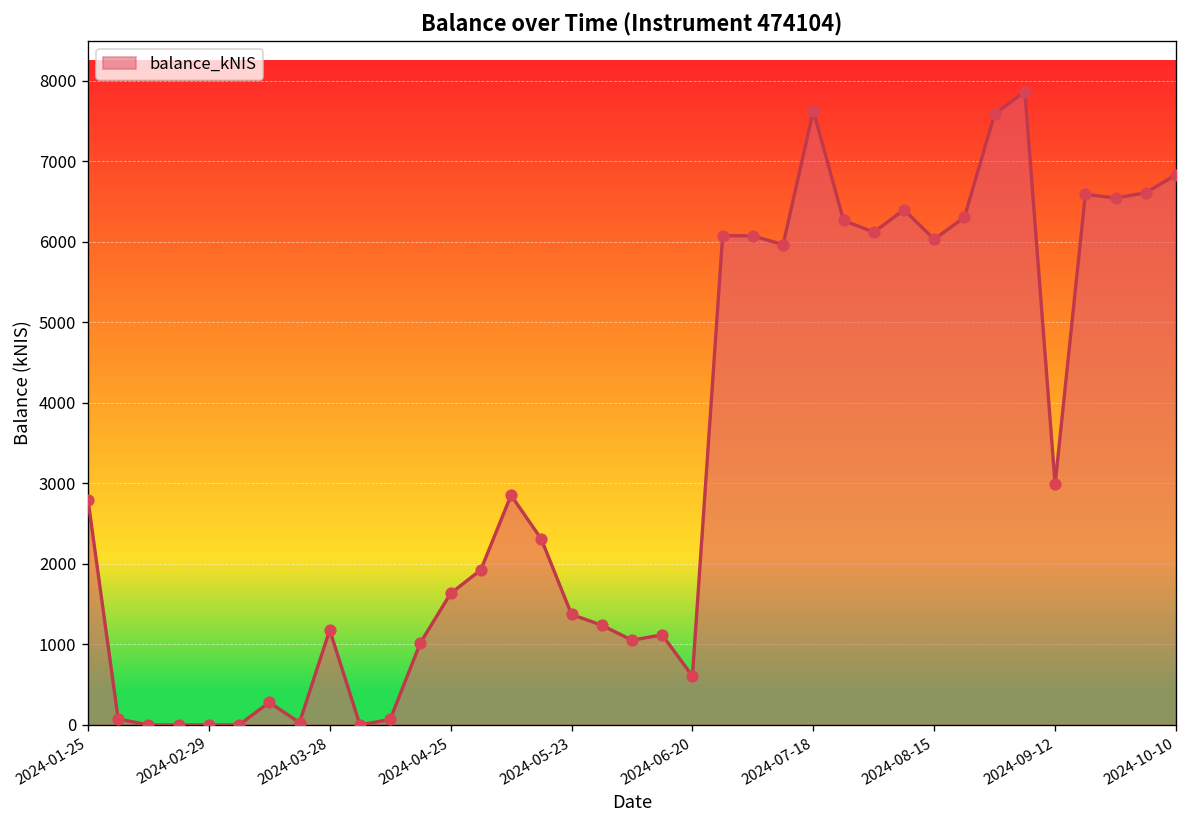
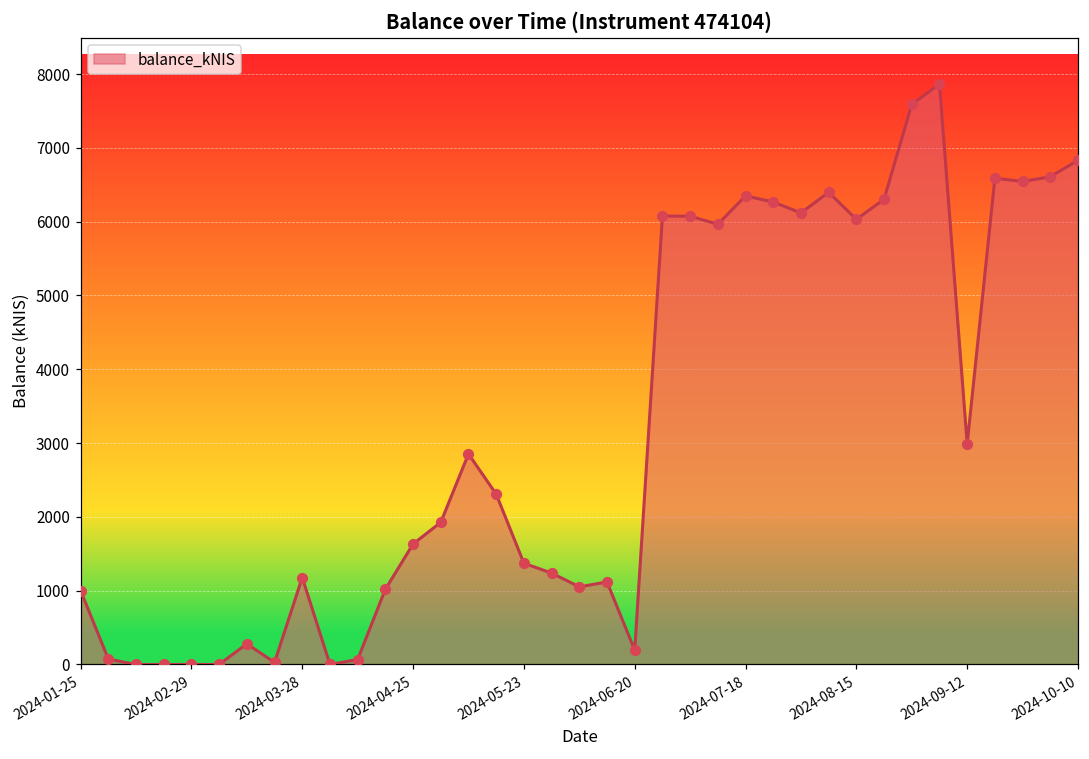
2024-01-25: 2800 -> 1000
2024-06-20: 600 -> 200
2024-07-18: 7600 -> 6300
